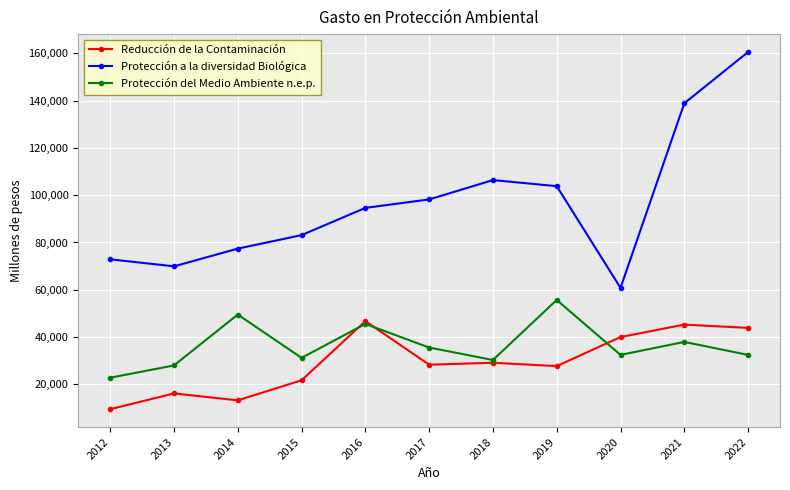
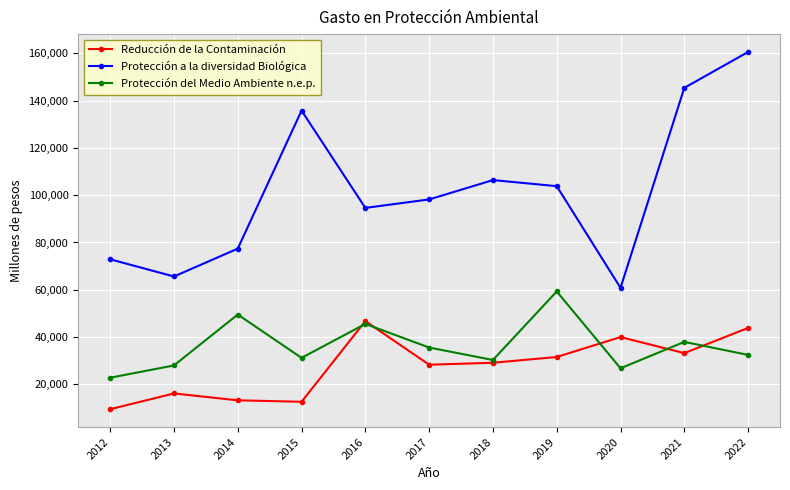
Protección a la diversidad Biológica, 2013: 70,000 -> 66,000
Reducción de la Contaminación, 2015: 22,000 -> 13,000
Protección a la diversidad Biológica, 2015: 83,000 -> 136,000
Reducción de la Contaminación, 2019: 28,000 -> 32,000
Protección del Medio Ambiente n.e.p., 2019: 56,000 -> 59,000
Protección del Medio Ambiente n.e.p., 2020: 32,000 -> 27,000
Reducción de la Contaminación, 2021: 45,000 -> 33,000
Protección a la diversidad Biológica, 2021: 139,000 -> 145,000
